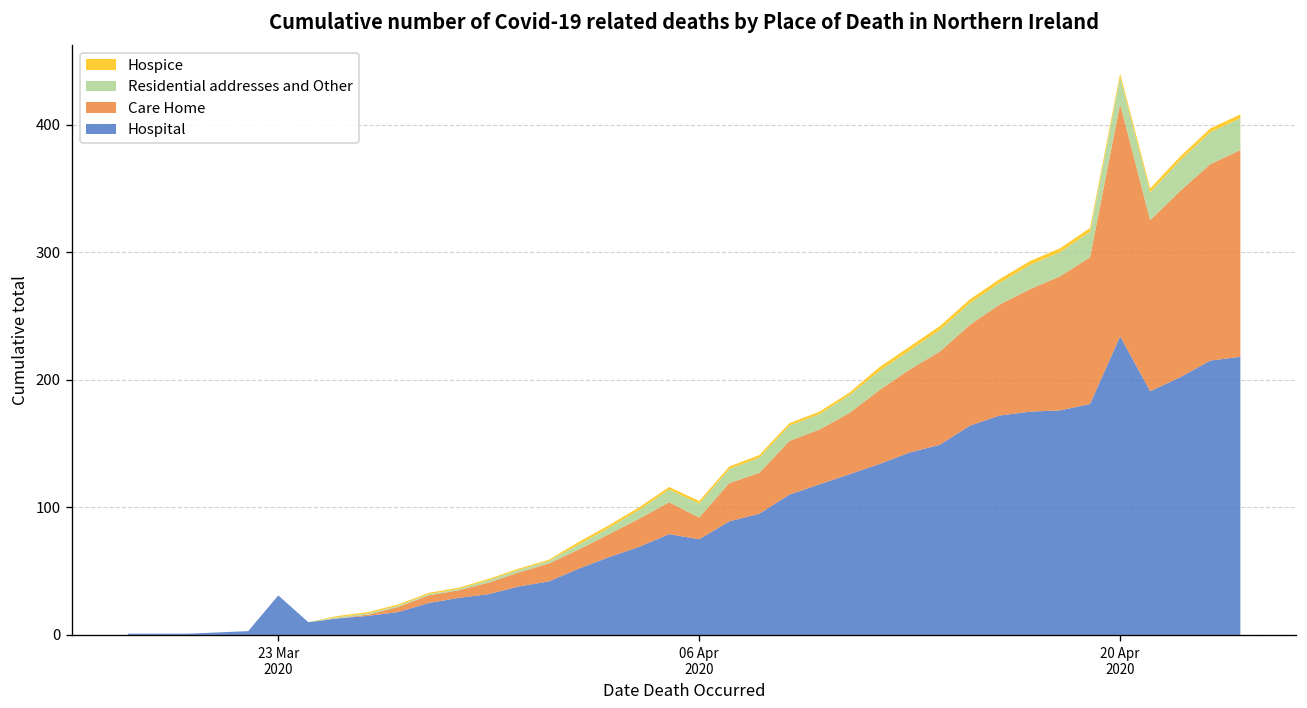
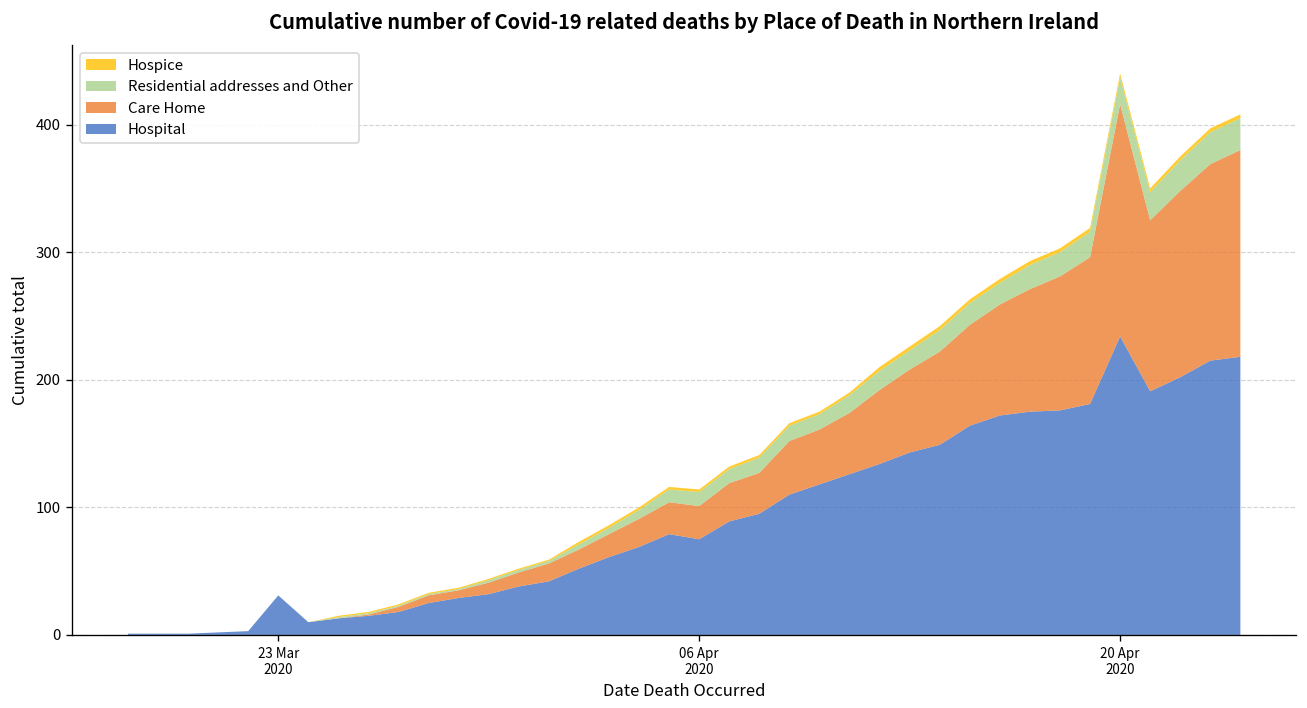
Care Home, 06 Apr 2020: 17 -> 26
